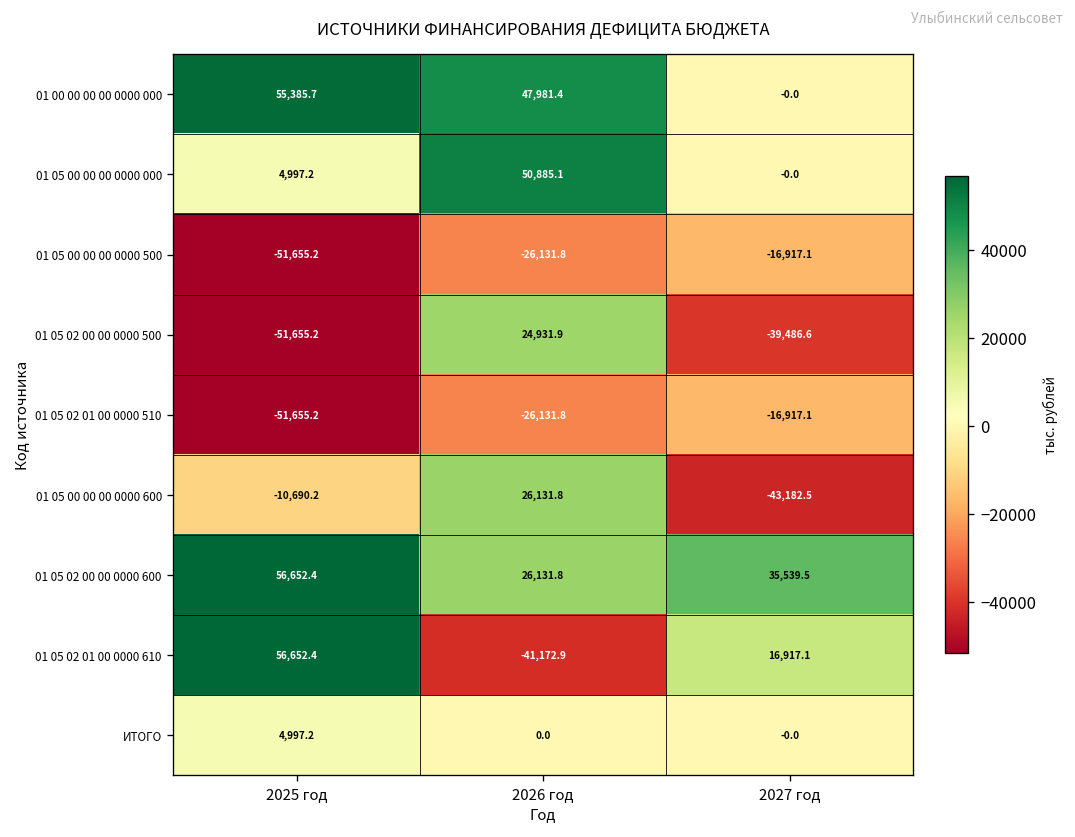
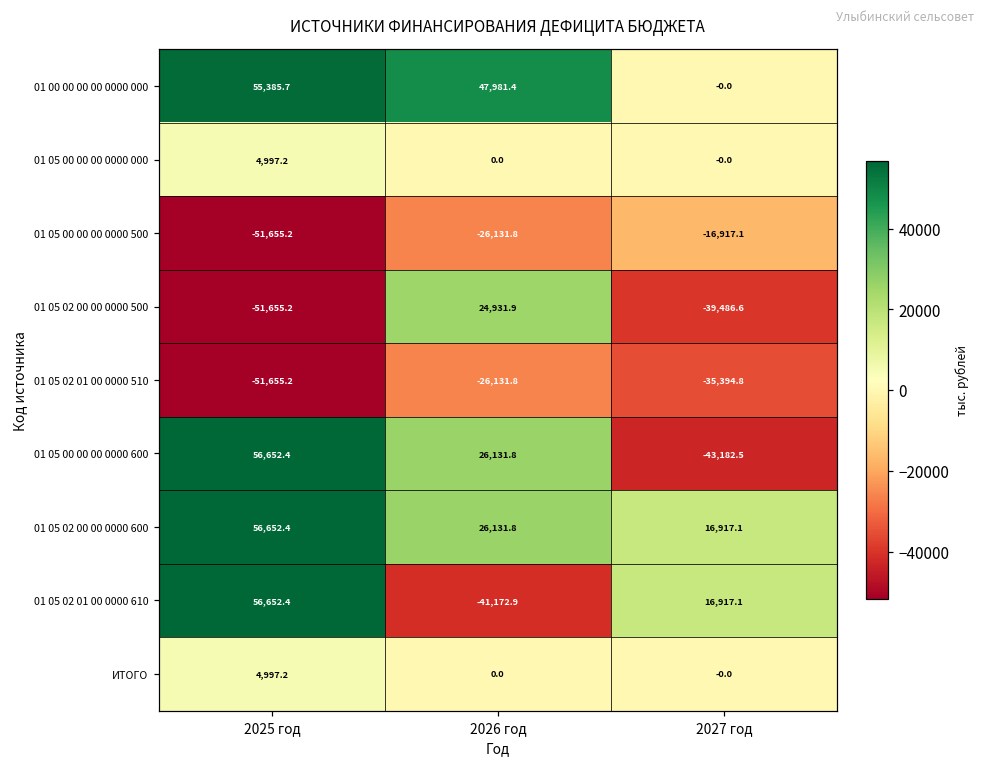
01 05 00 00 00 0000 000, 2026 год: 50,885.1 -> 0.0
01 05 02 01 00 0000 510, 2027 год: -16,917.1 -> -35,394.8
01 05 00 00 00 0000 600, 2025 год: -10,690.2 -> 56,652.4
01 05 02 00 00 0000 600, 2027 год: 35,539.5 -> 16,917.1
